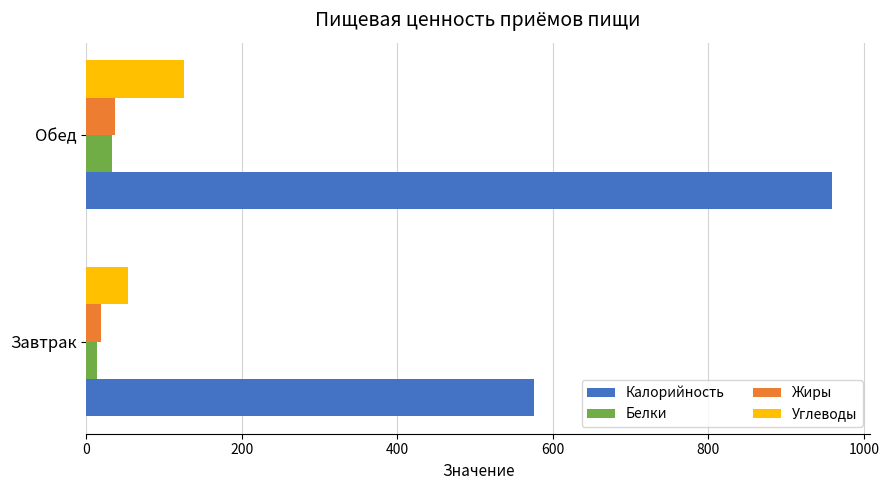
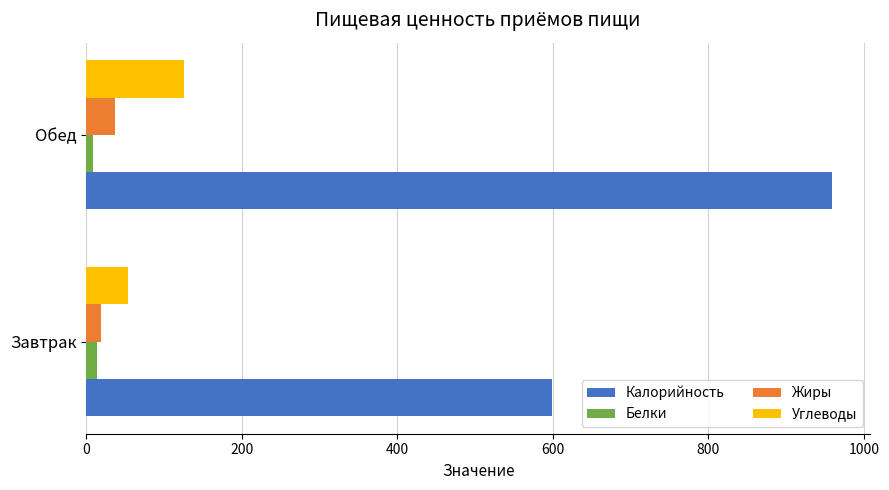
Белки, Обед: 30 -> 10
Калорийность, Завтрак: 580 -> 600
